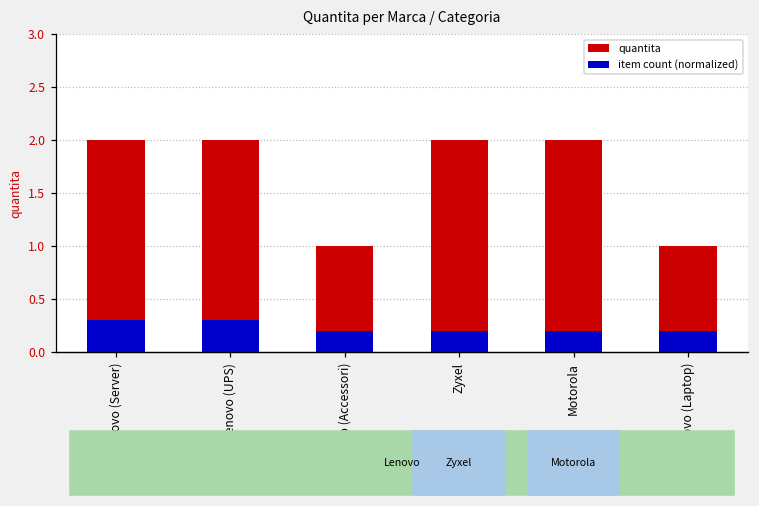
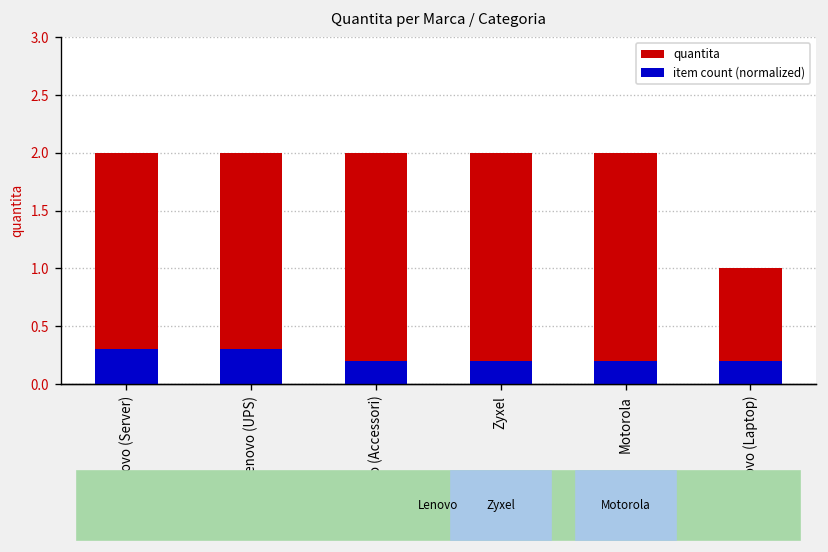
quantita, Lenovo (Accessori): 1 -> 2
